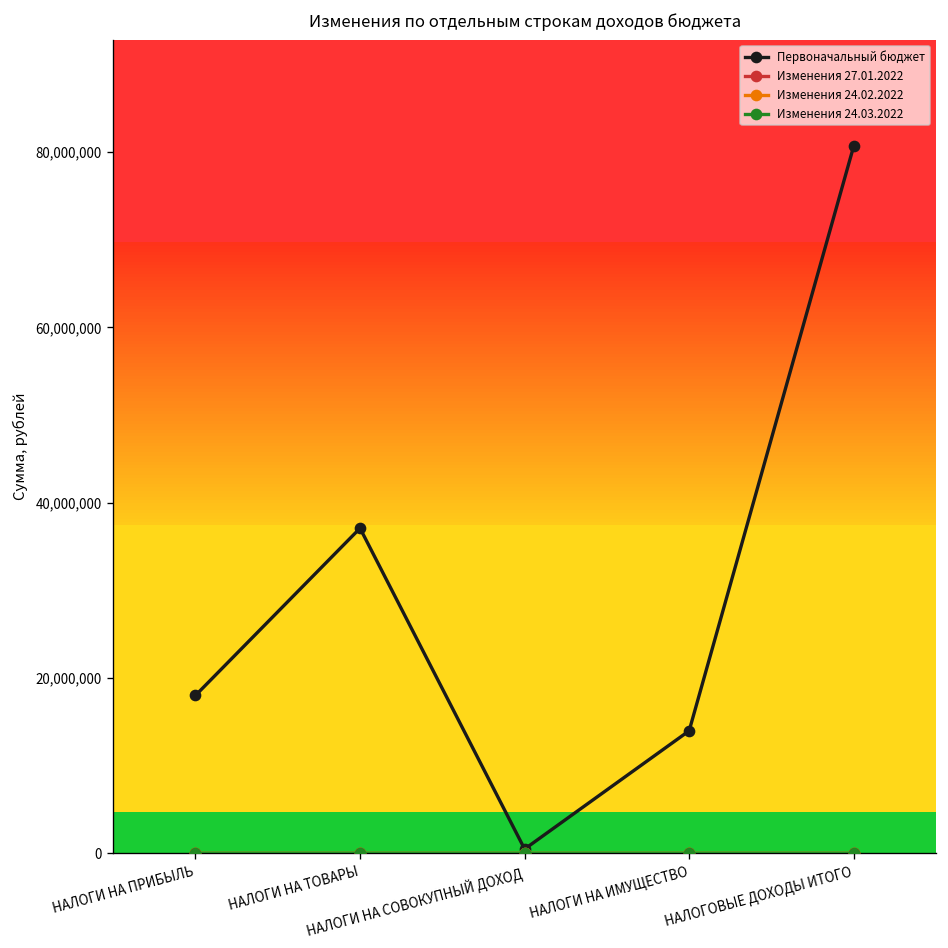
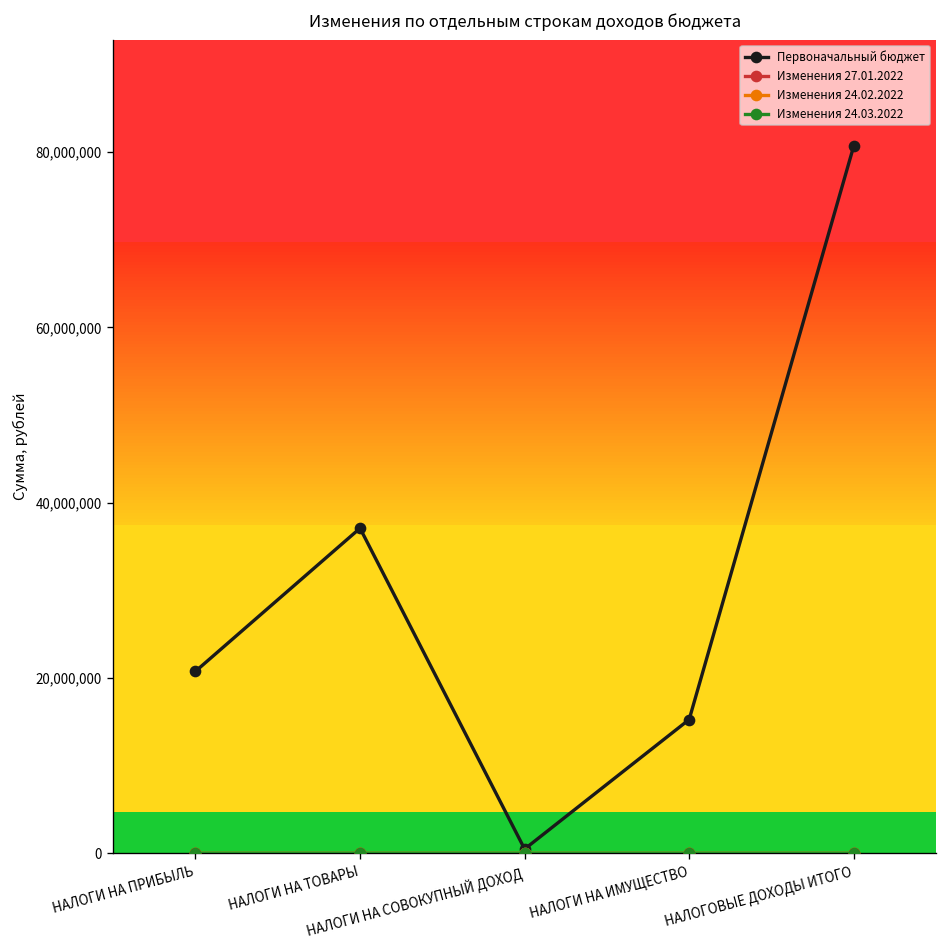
Первоначальный бюджет, НАЛОГИ НА ПРИБЫЛЬ: 18,000,000 -> 21,000,000
Первоначальный бюджет, НАЛОГИ НА ИМУЩЕСТВО: 14,000,000 -> 15,000,000
